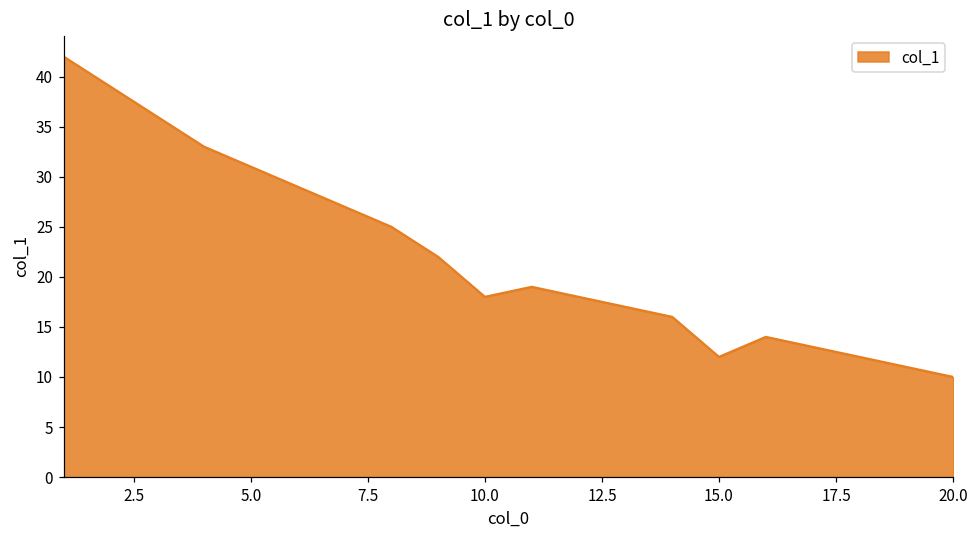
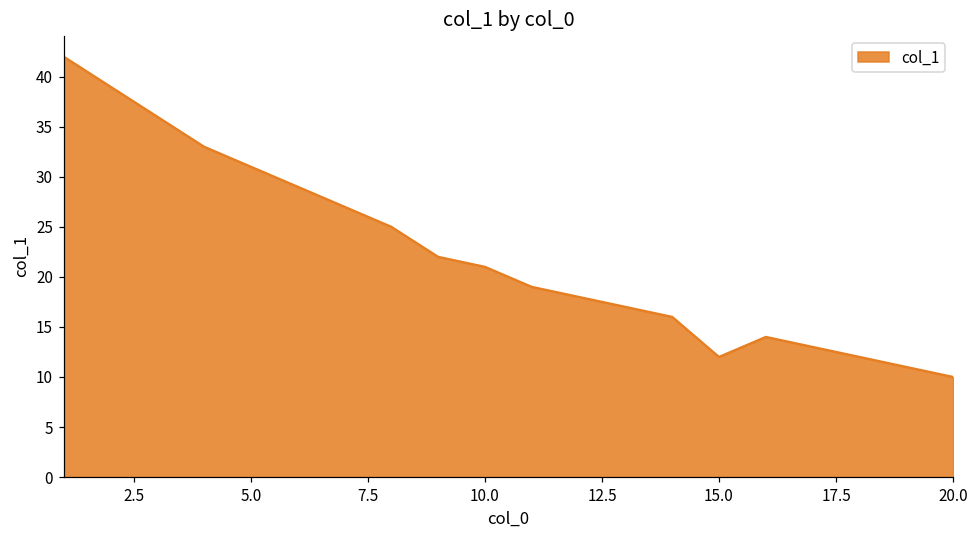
10.0: 18 -> 21
